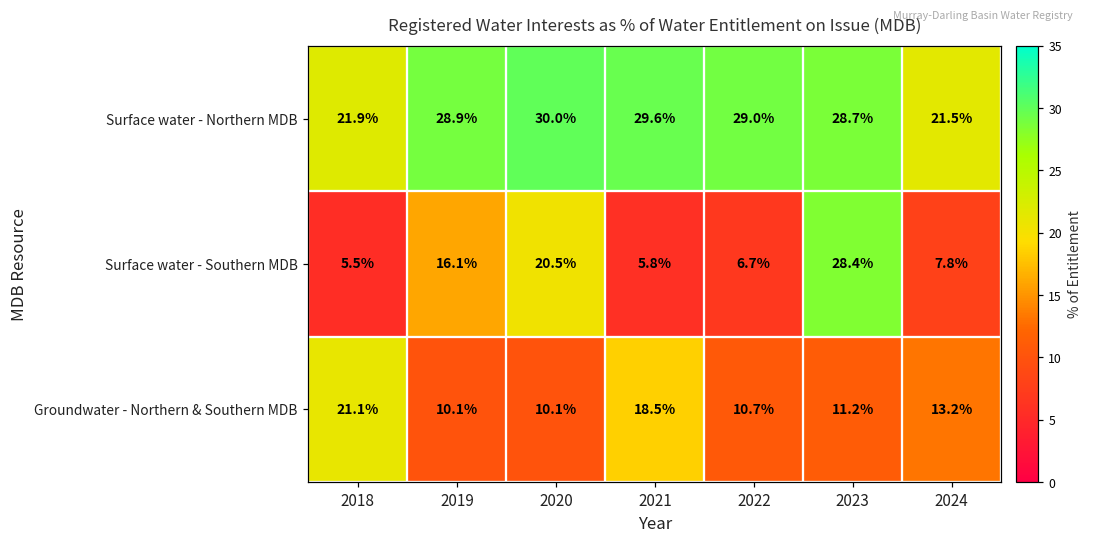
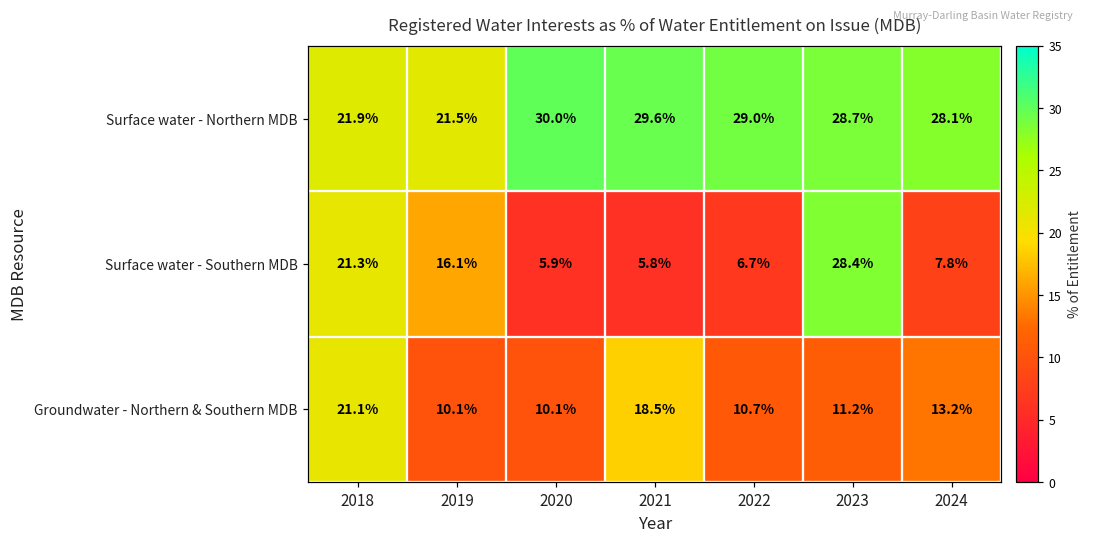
Surface water - Northern MDB, 2019: 28.9% -> 21.5%
Surface water - Northern MDB, 2024: 21.5% -> 28.1%
Surface water - Southern MDB, 2018: 5.5% -> 21.3%
Surface water - Southern MDB, 2020: 20.5% -> 5.9%
